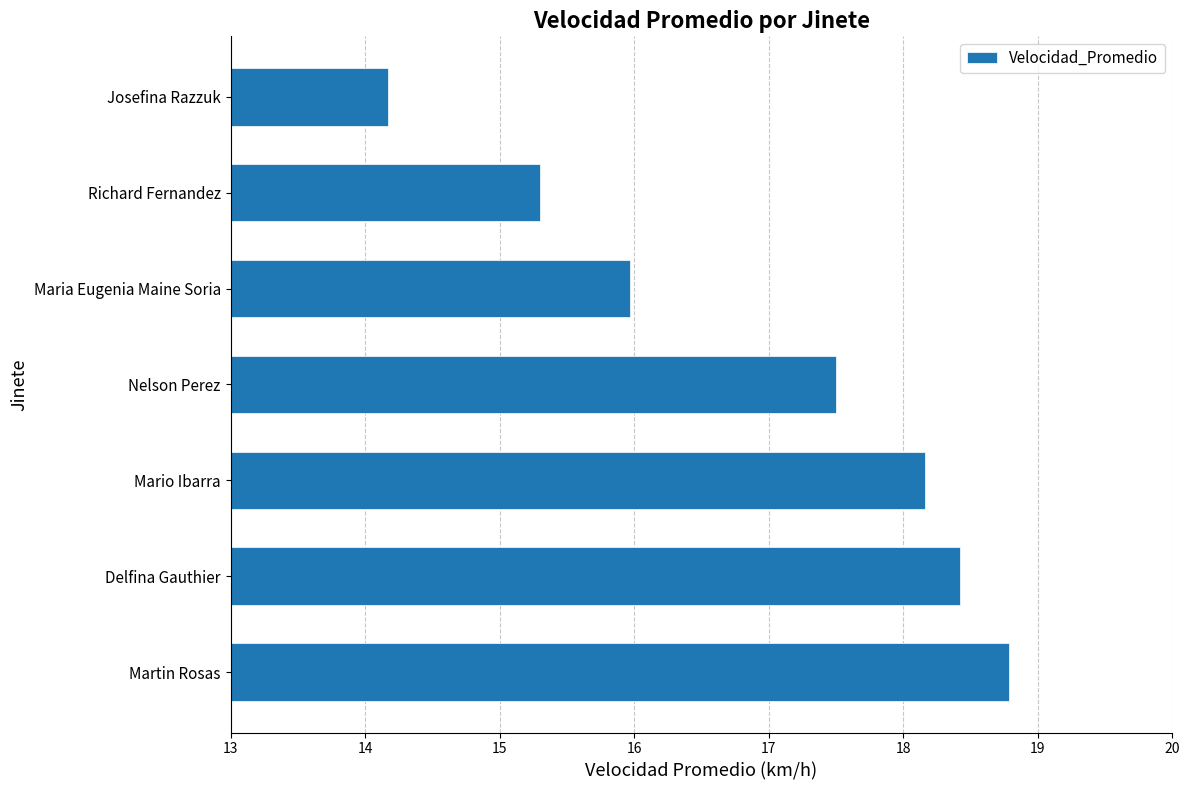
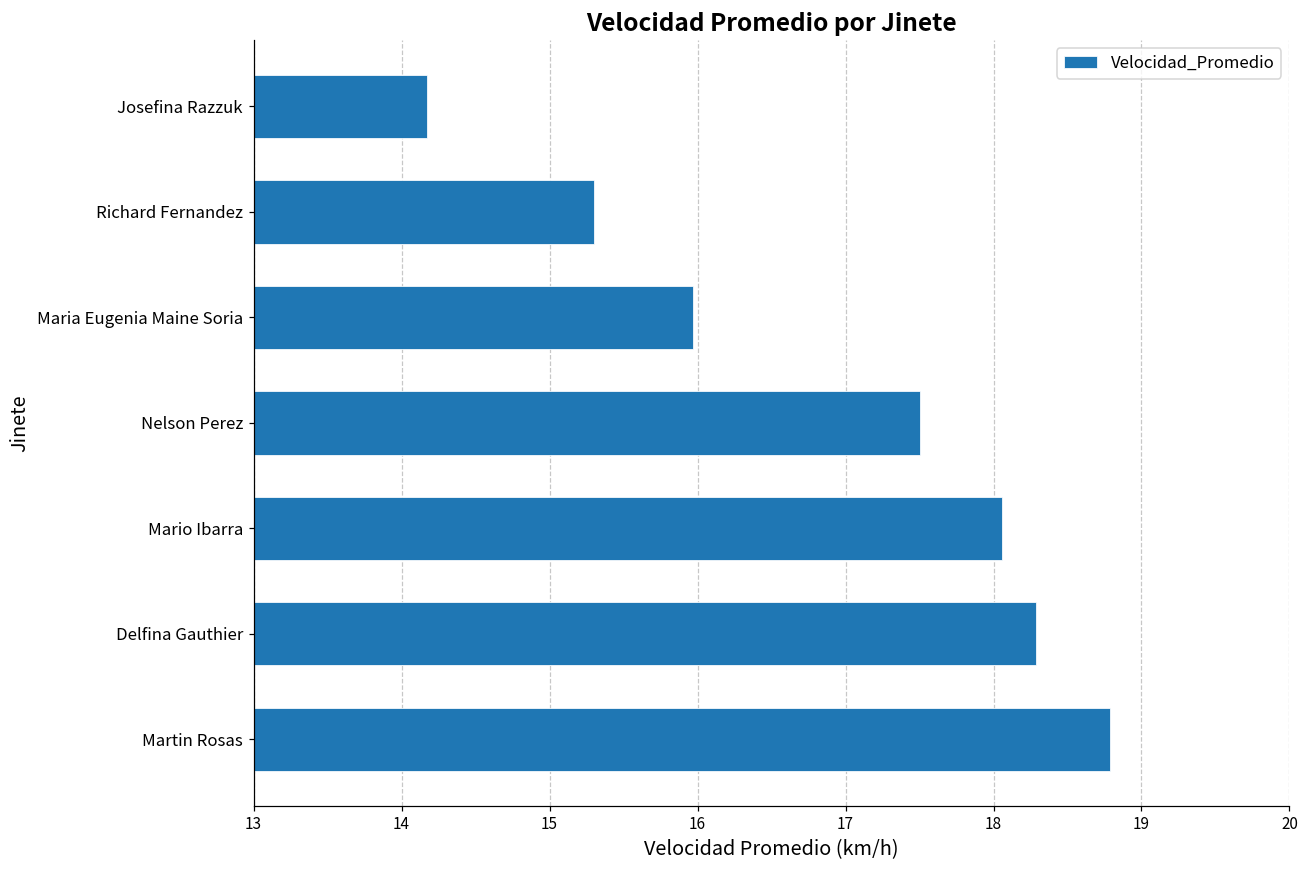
Mario Ibarra: 18.16 -> 18.06
Delfina Gauthier: 18.42 -> 18.29
